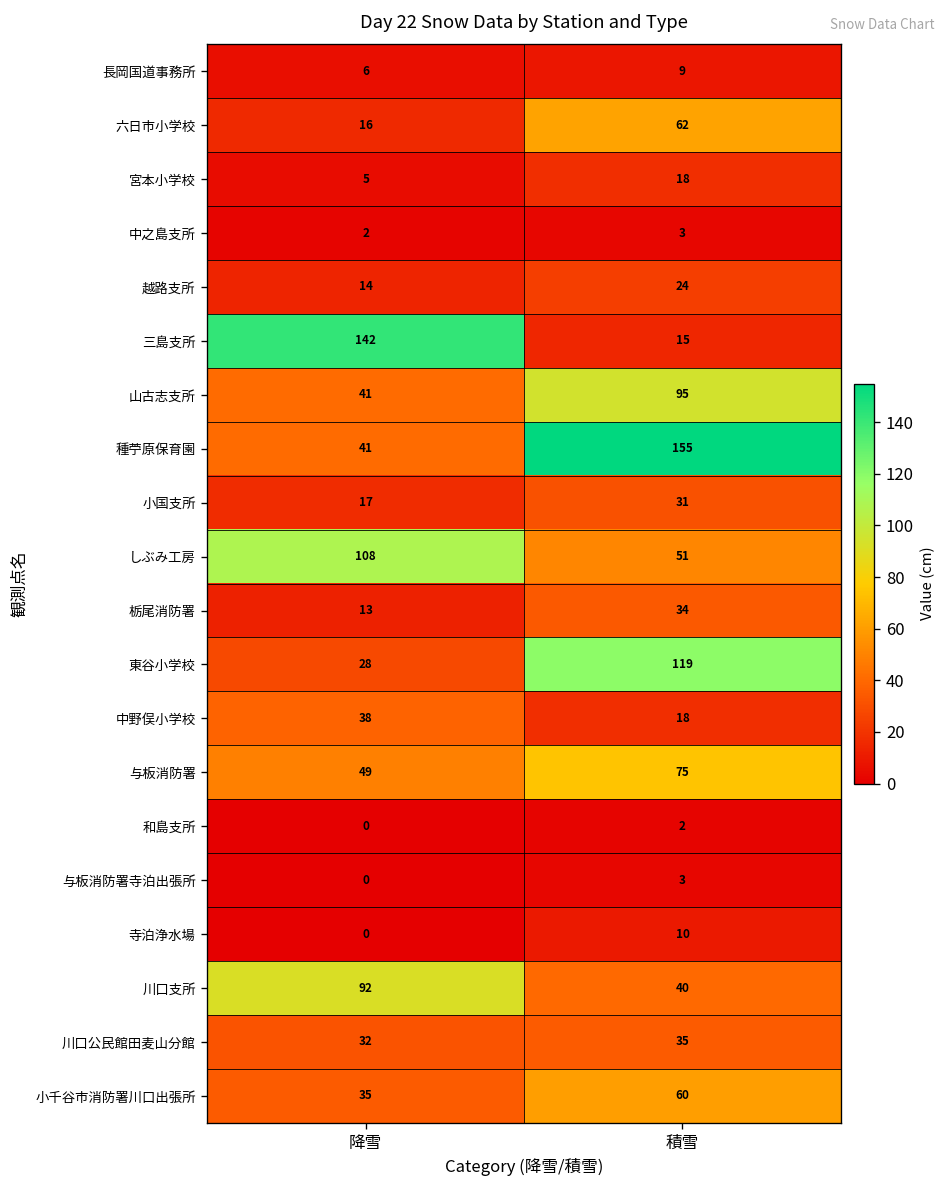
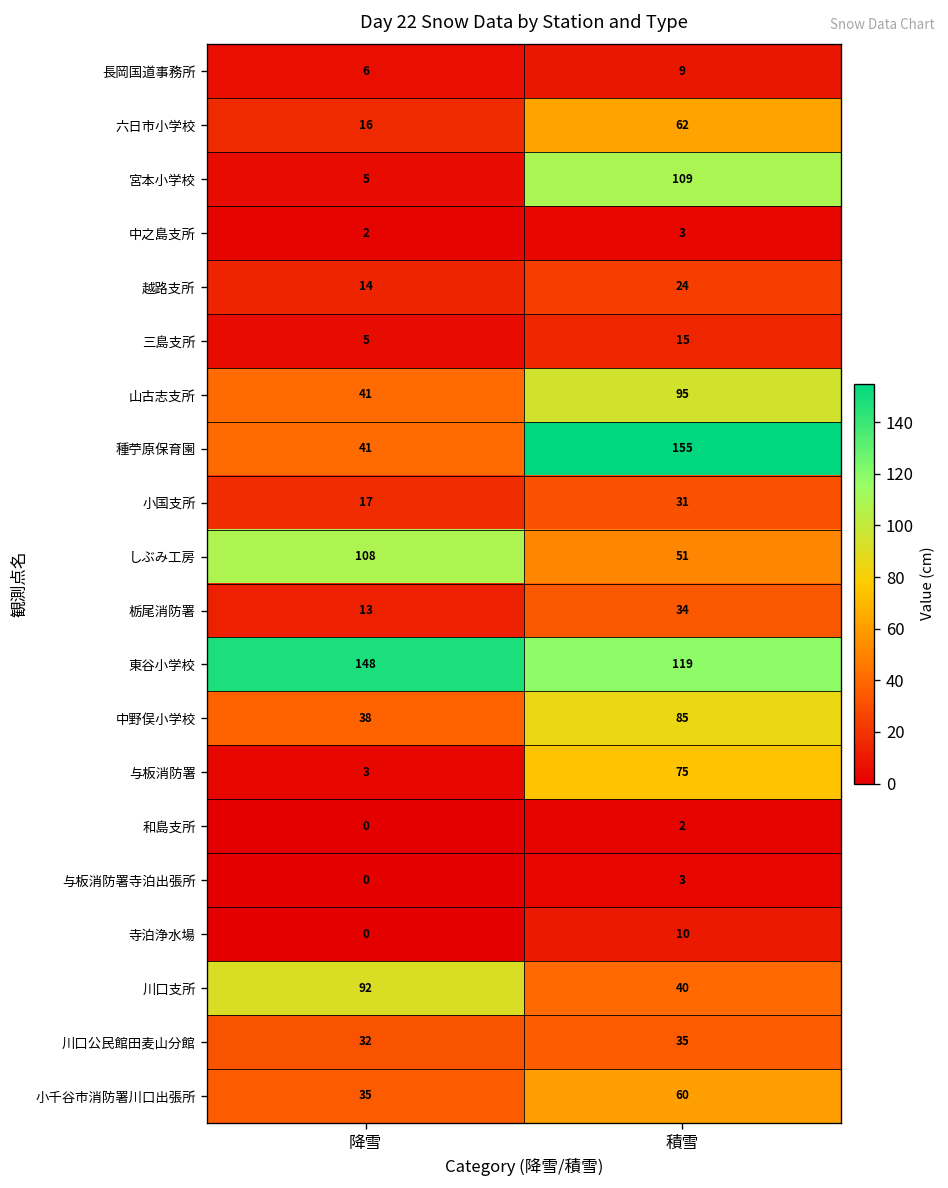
宮本小学校, 積雪: 18 -> 109
三島支所, 降雪: 142 -> 5
東谷小学校, 降雪: 28 -> 148
中野俣小学校, 積雪: 18 -> 85
与板消防署, 降雪: 49 -> 3
